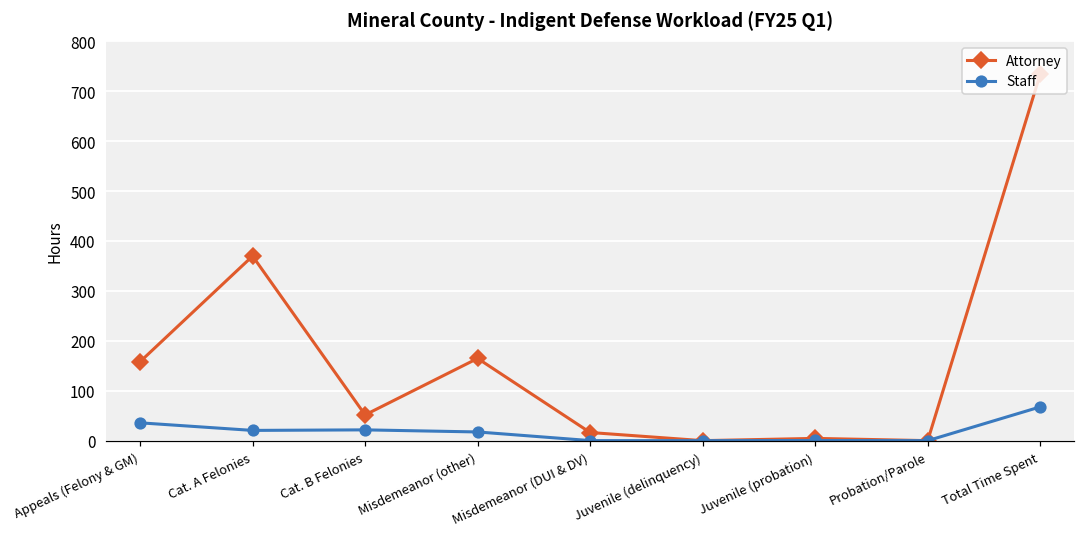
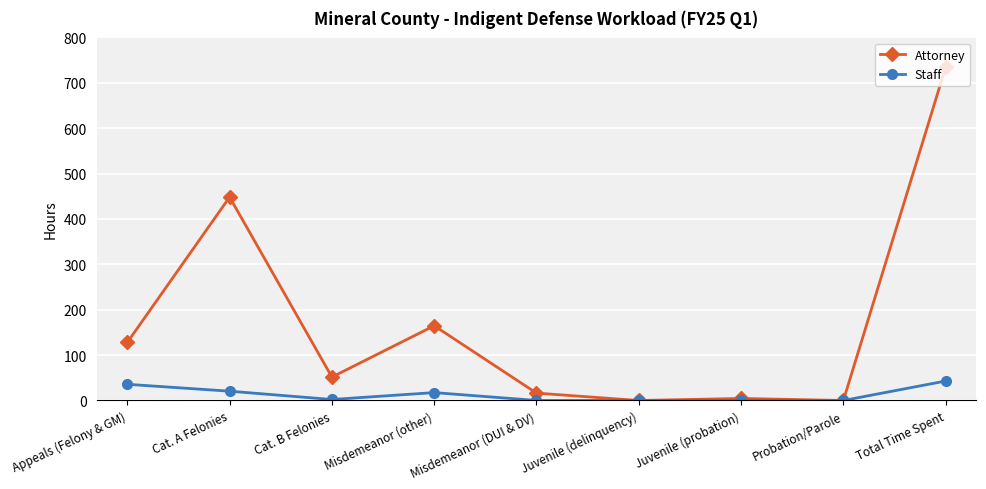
Attorney, Appeals (Felony & GM): 160 -> 130
Attorney, Cat. A Felonies: 370 -> 450
Staff, Cat. B Felonies: 20 -> 0
Staff, Total Time Spent: 70 -> 40
